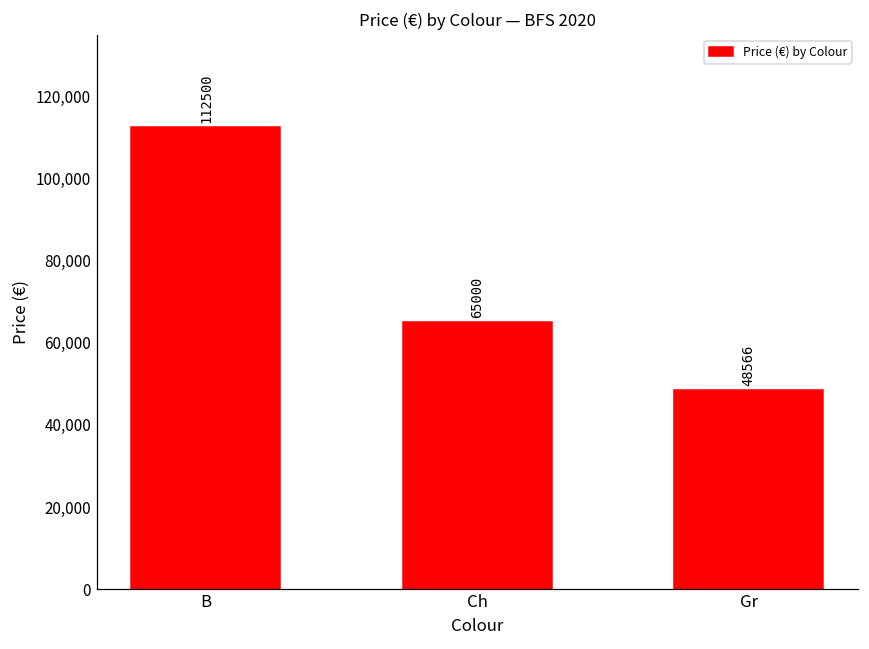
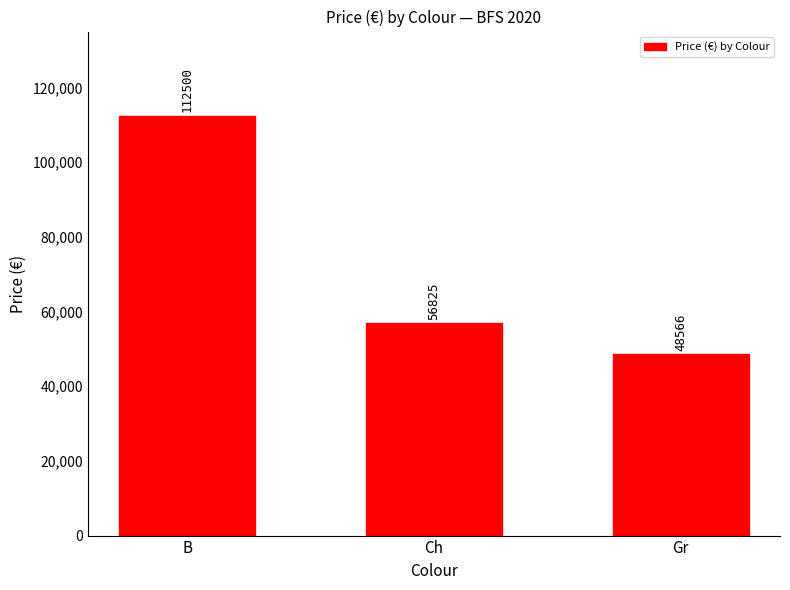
Ch: 65000 -> 56825
